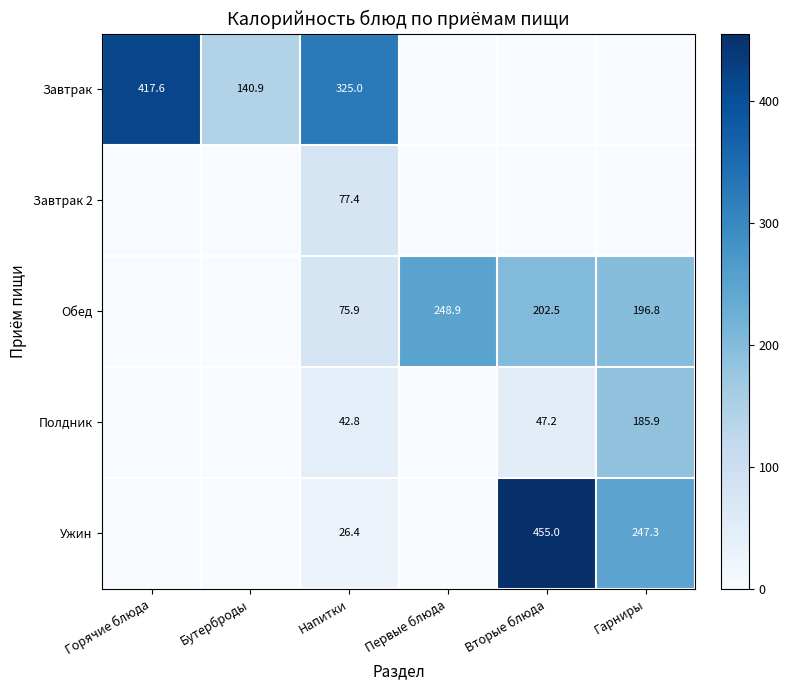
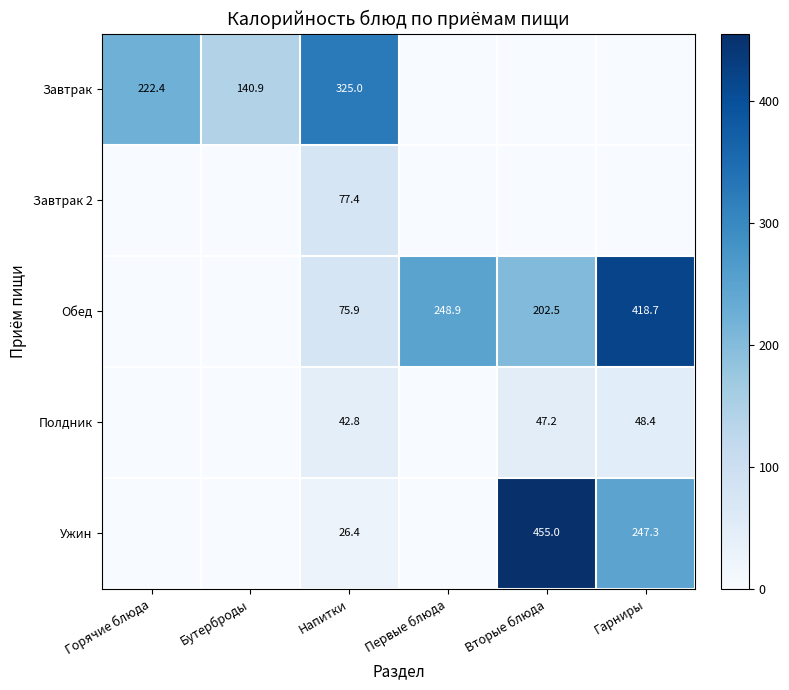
Завтрак, Горячие блюда: 417.6 -> 222.4
Обед, Гарниры: 196.8 -> 418.7
Полдник, Гарниры: 185.9 -> 48.4
